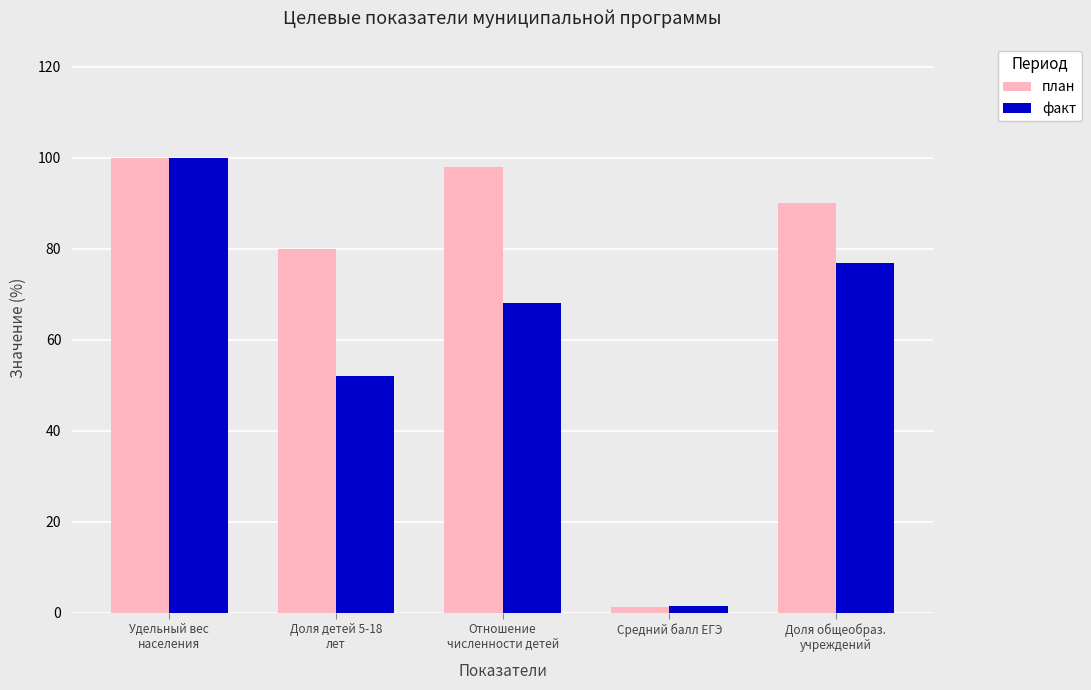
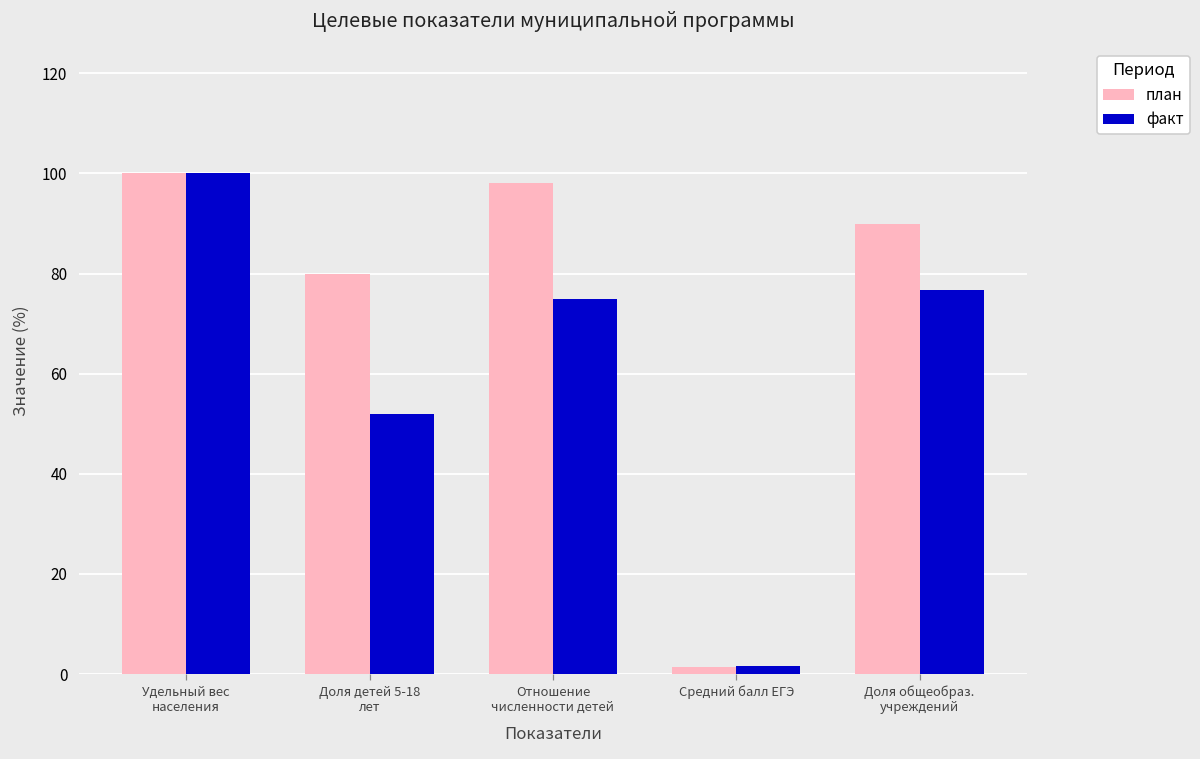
факт, Отношение численности детей: 68 -> 75
